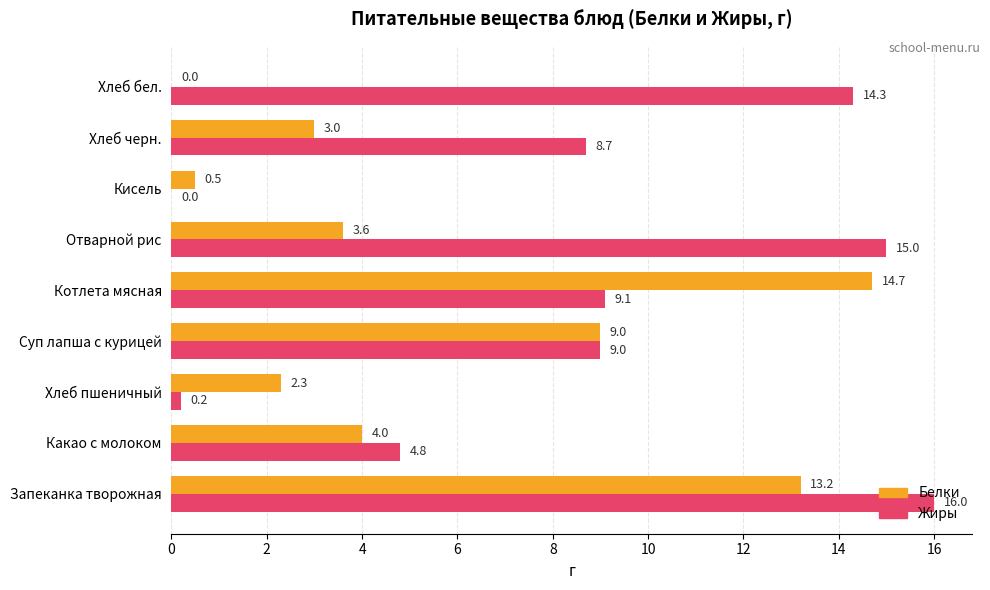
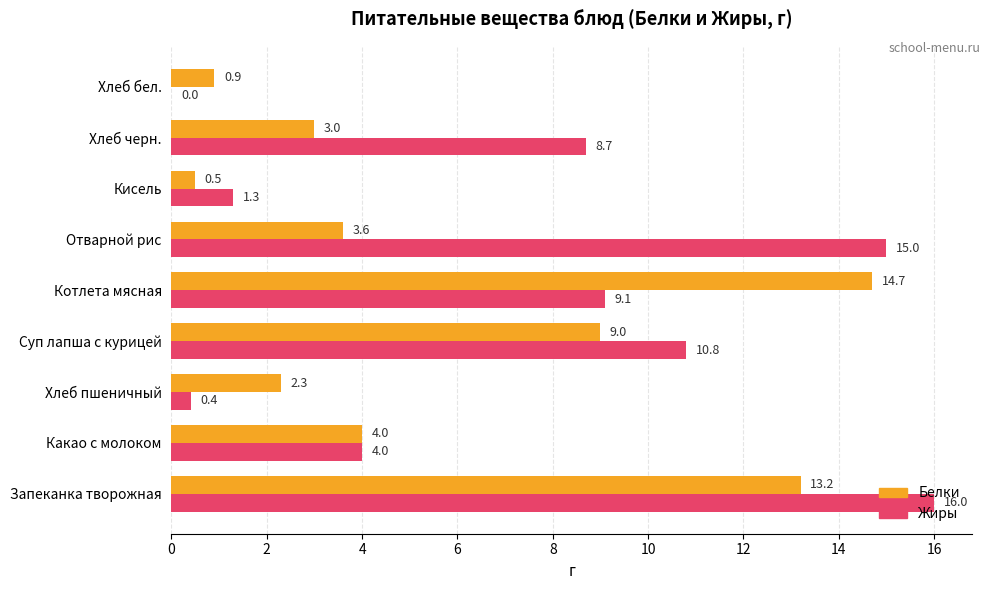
Белки, Хлеб бел.: 0.0 -> 0.9
Жиры, Хлеб бел.: 14.3 -> 0.0
Жиры, Кисель: 0.0 -> 1.3
Жиры, Суп лапша с курицей: 9.0 -> 10.8
Жиры, Хлеб пшеничный: 0.2 -> 0.4
Жиры, Какао с молоком: 4.8 -> 4.0
